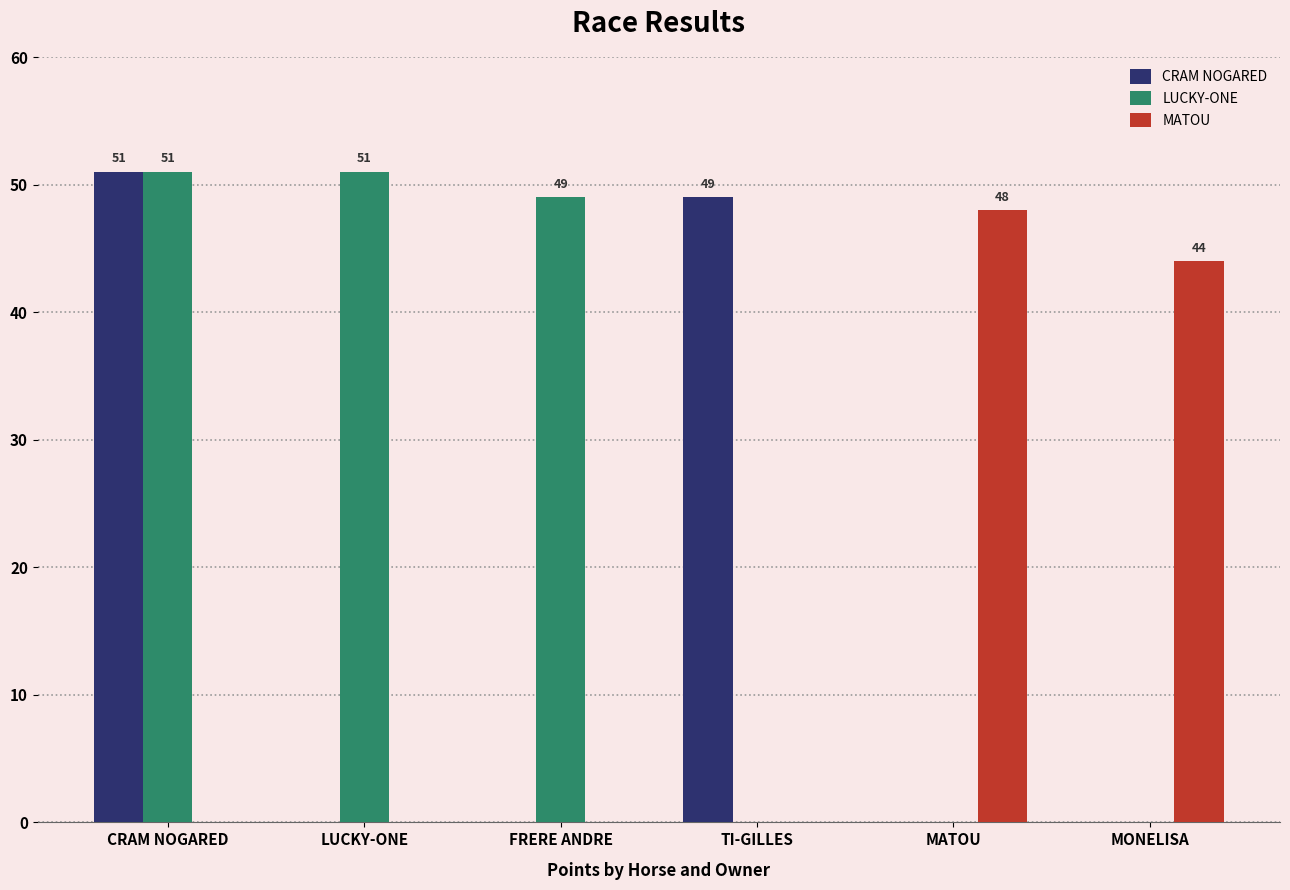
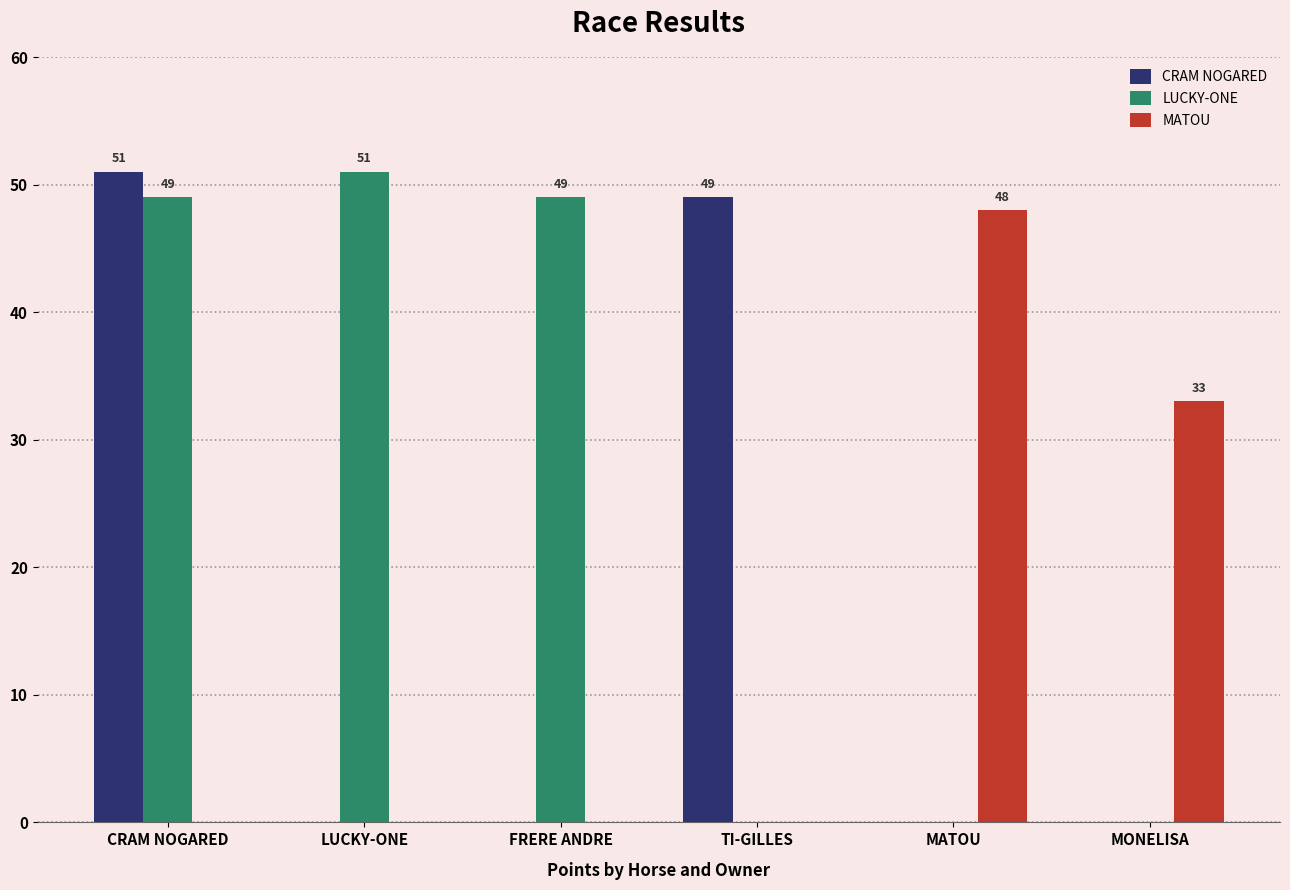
LUCKY-ONE, CRAM NOGARED: 51 -> 49
MATOU, MONELISA: 44 -> 33
